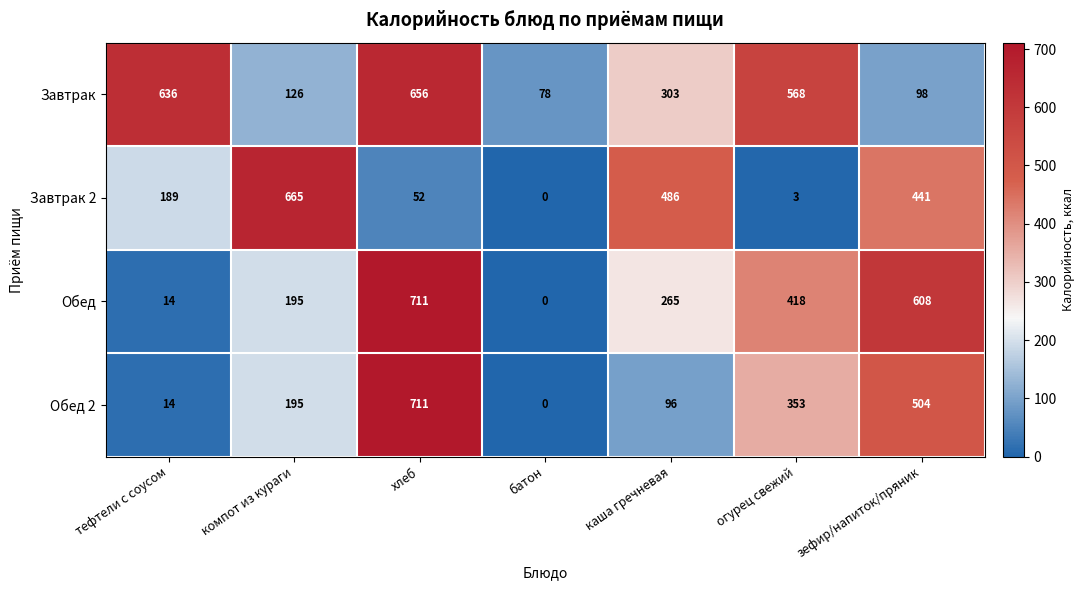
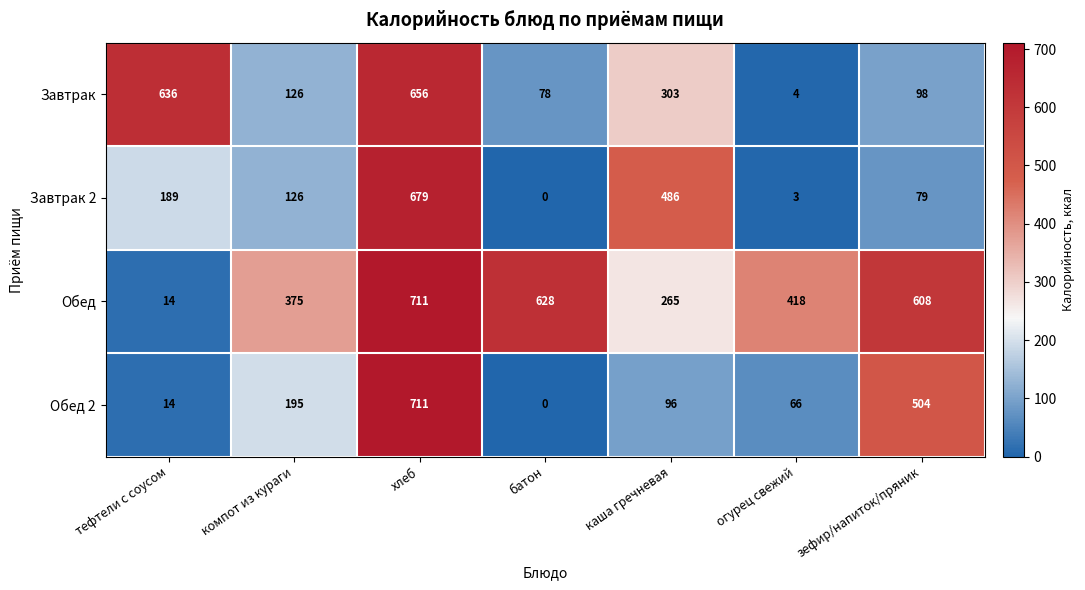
Завтрак, огурец свежий: 568 -> 4
Завтрак 2, компот из кураги: 665 -> 126
Завтрак 2, хлеб: 52 -> 679
Завтрак 2, зефир/напиток/пряник: 441 -> 79
Обед, компот из кураги: 195 -> 375
Обед, батон: 0 -> 628
Обед 2, огурец свежий: 353 -> 66
